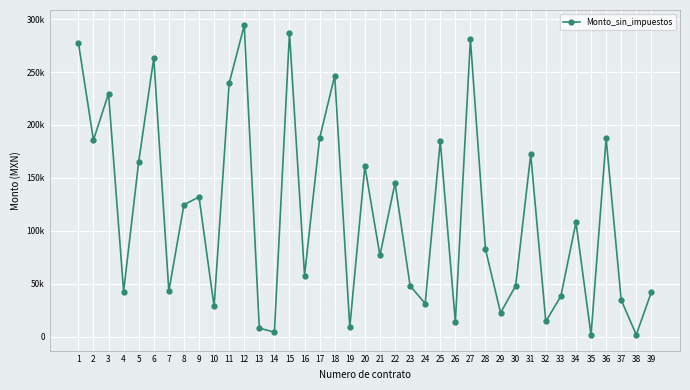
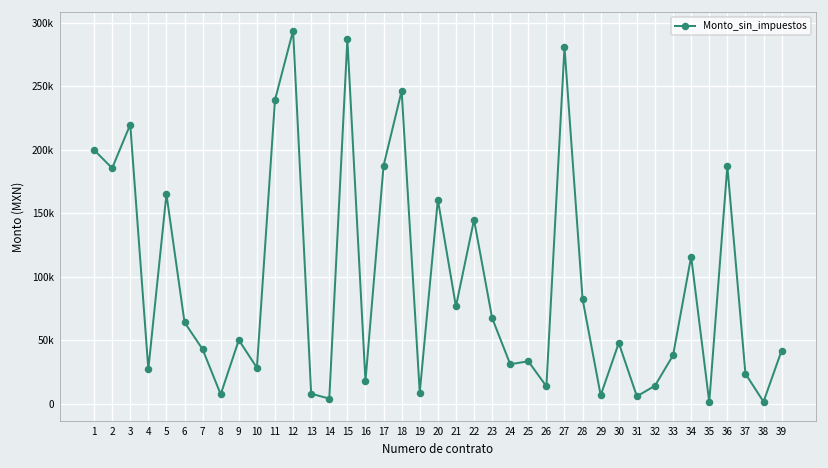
1: 278000 -> 200000
3: 230000 -> 220000
4: 43000 -> 27000
6: 263000 -> 64000
8: 125000 -> 8000
9: 132000 -> 50000
16: 58000 -> 18000
23: 48000 -> 68000
25: 185000 -> 34000
29: 22000 -> 7000
31: 172000 -> 6000
34: 108000 -> 116000
37: 35000 -> 24000
